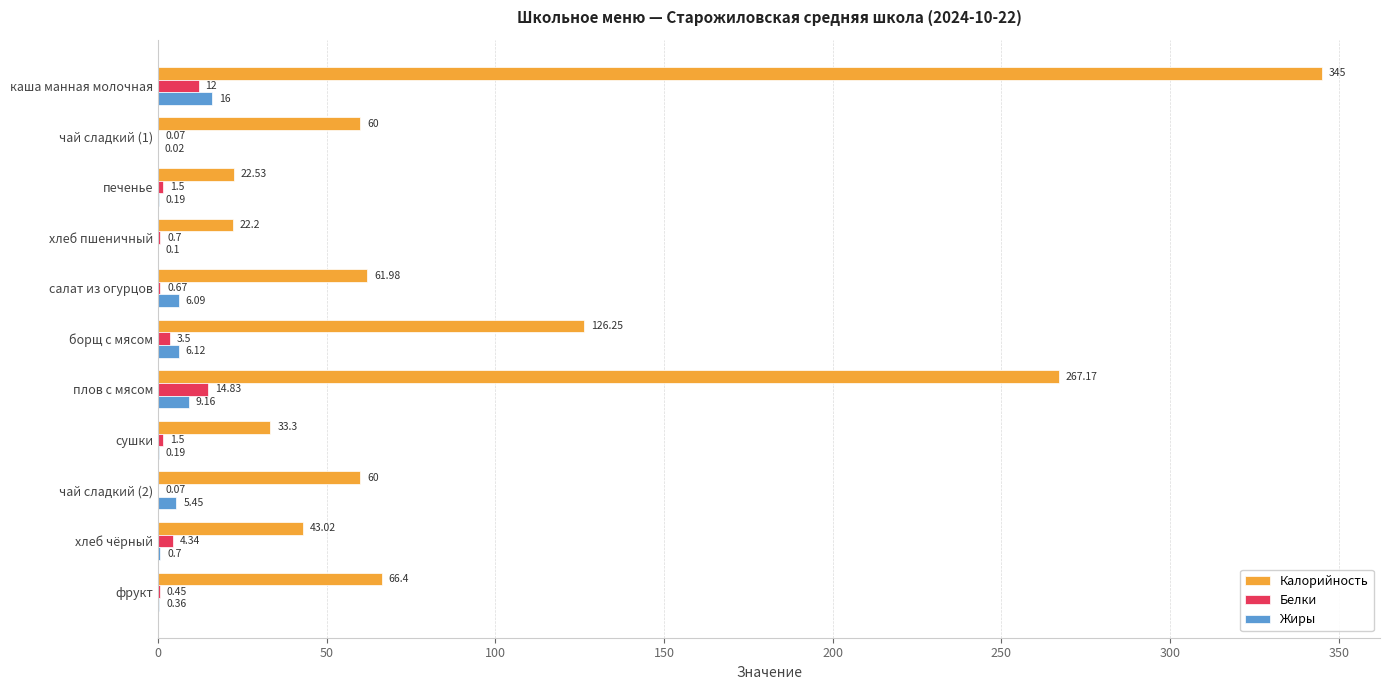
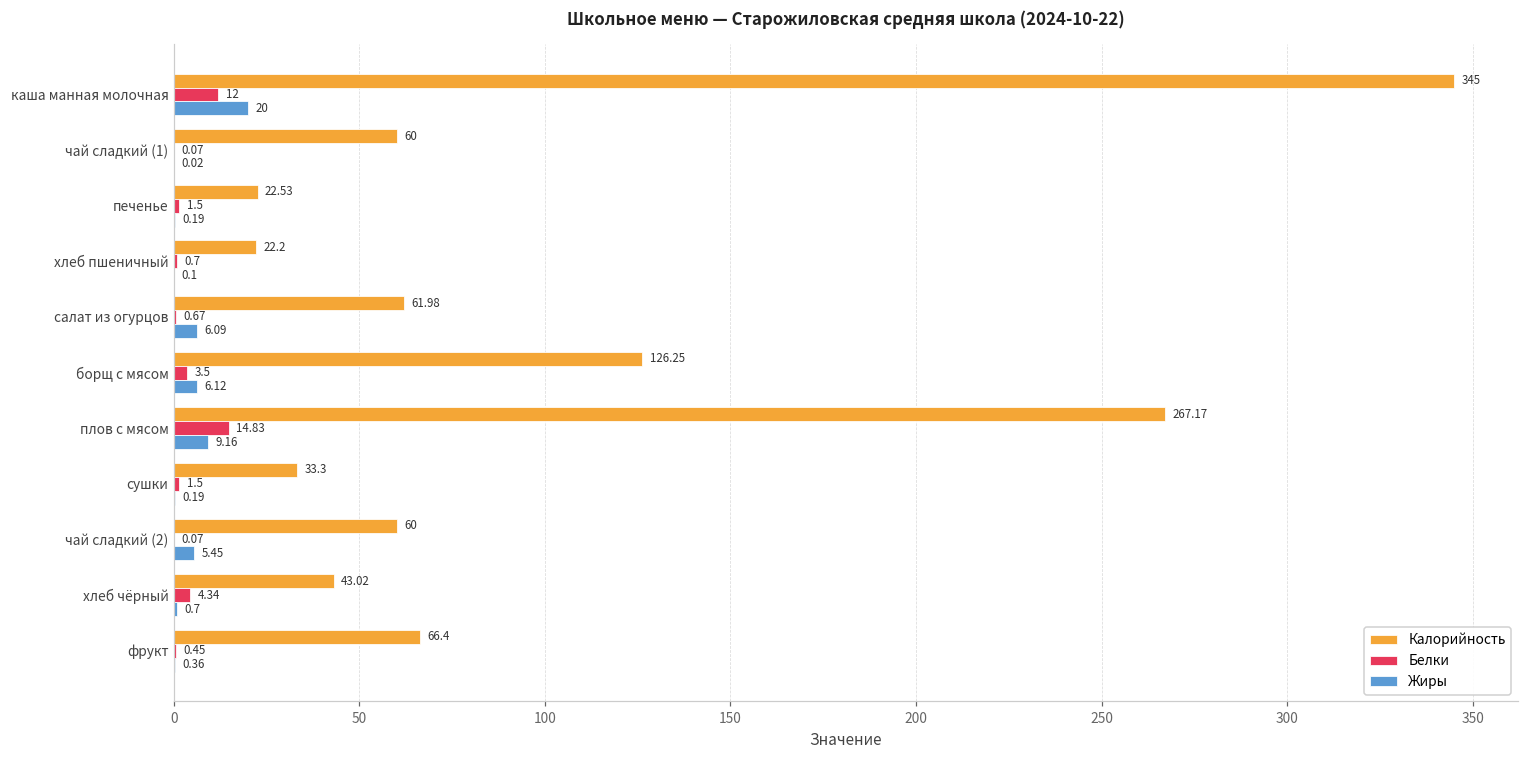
Жиры, каша манная молочная: 16 -> 20
